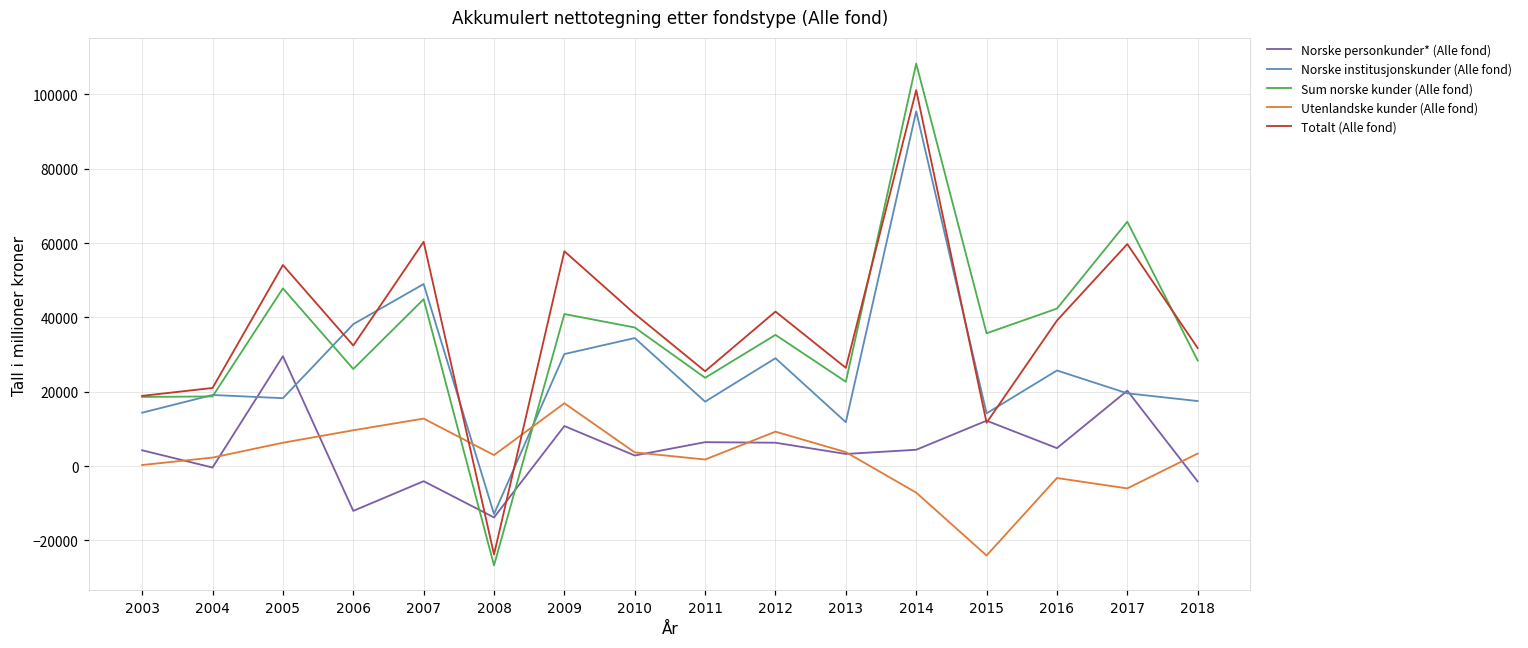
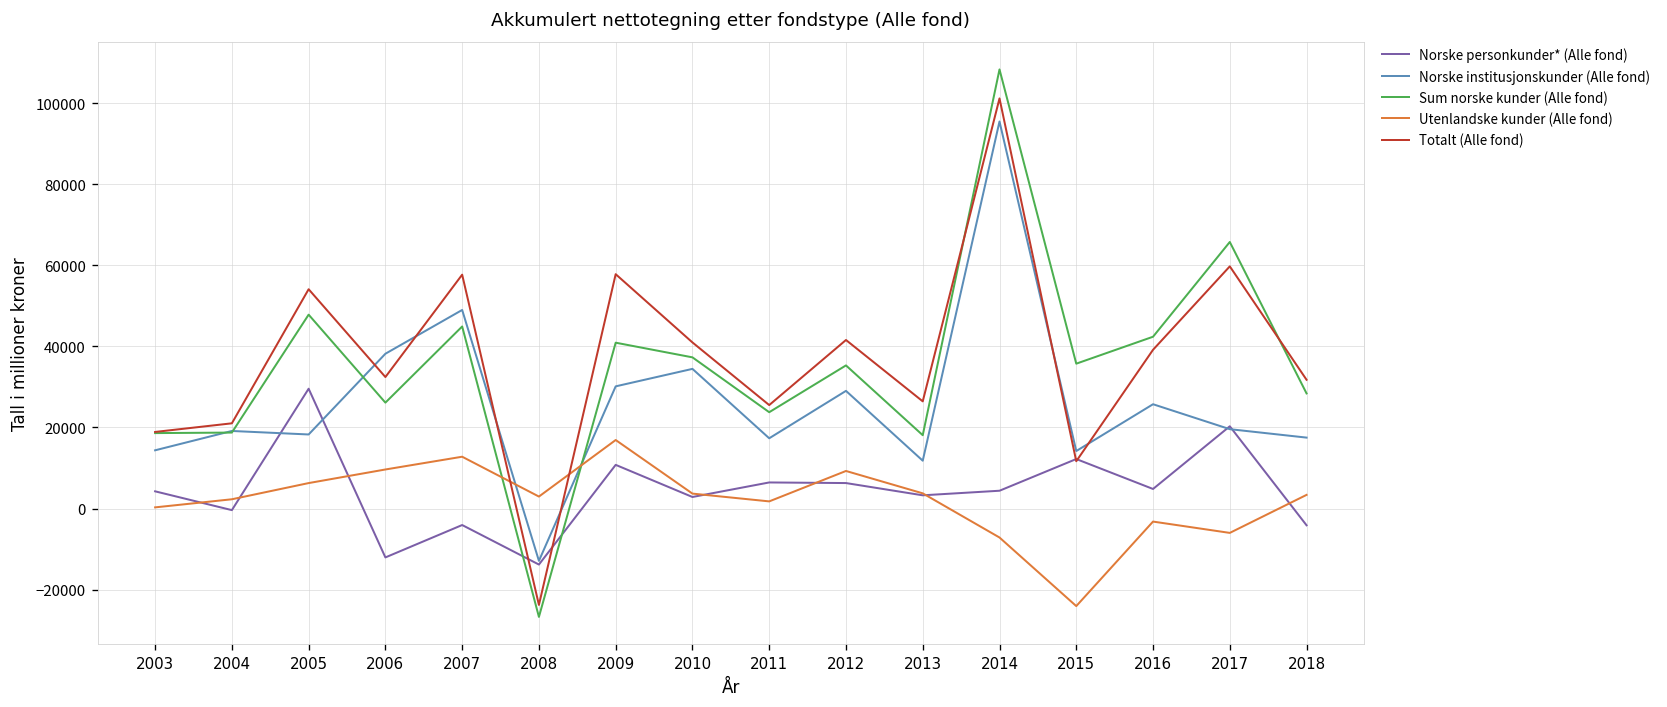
Totalt (Alle fond), 2007: 60000 -> 58000
Sum norske kunder (Alle fond), 2013: 23000 -> 18000
